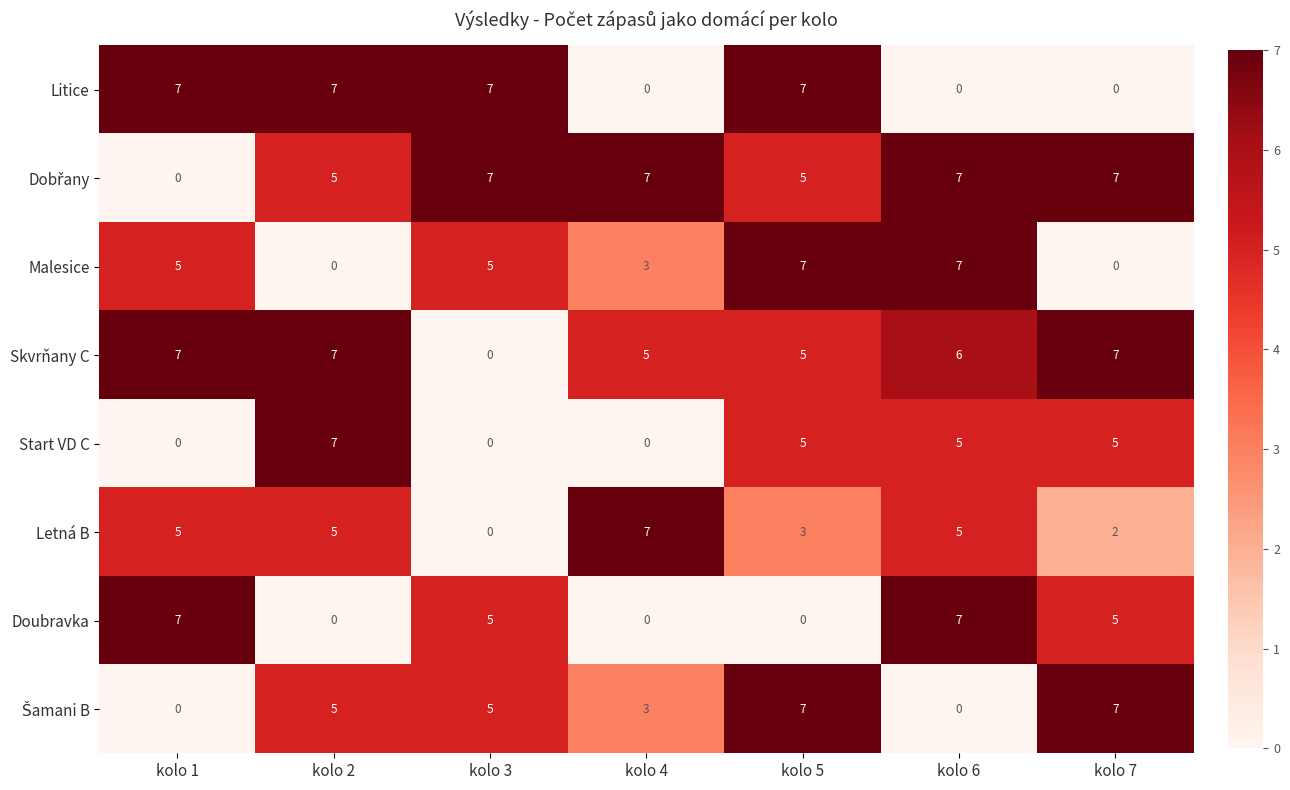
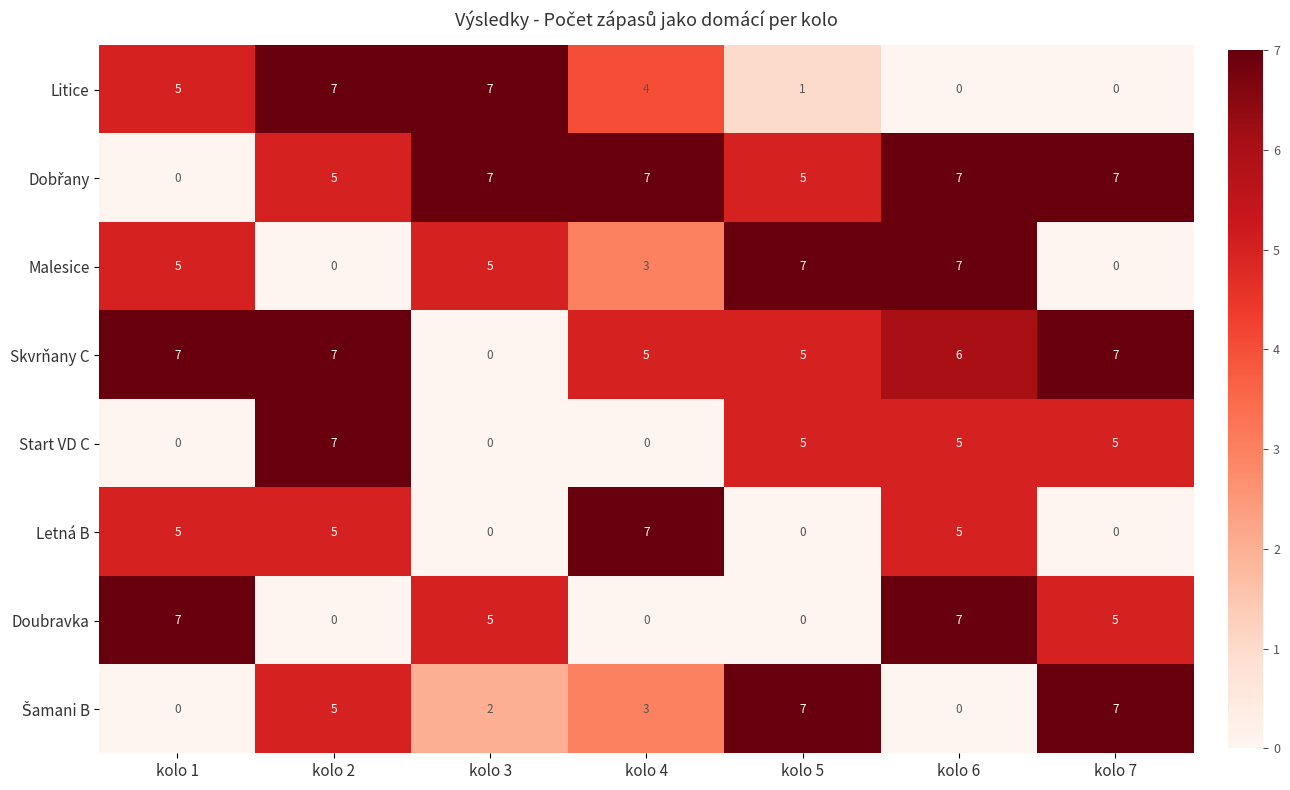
Litice, kolo 1: 7 -> 5
Litice, kolo 4: 0 -> 4
Litice, kolo 5: 7 -> 1
Letná B, kolo 5: 3 -> 0
Letná B, kolo 7: 2 -> 0
Šamani B, kolo 3: 5 -> 2
